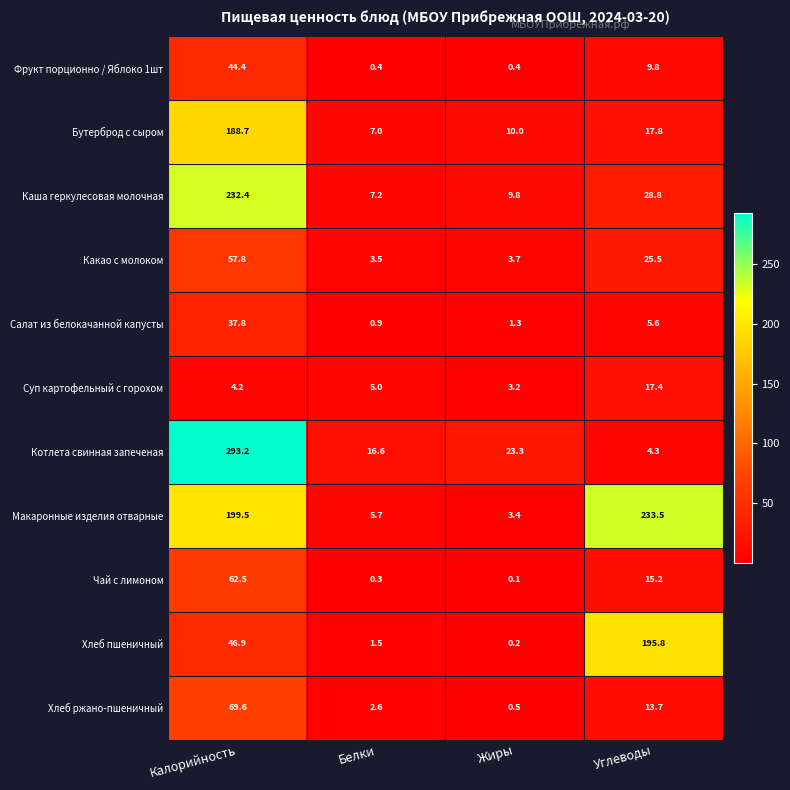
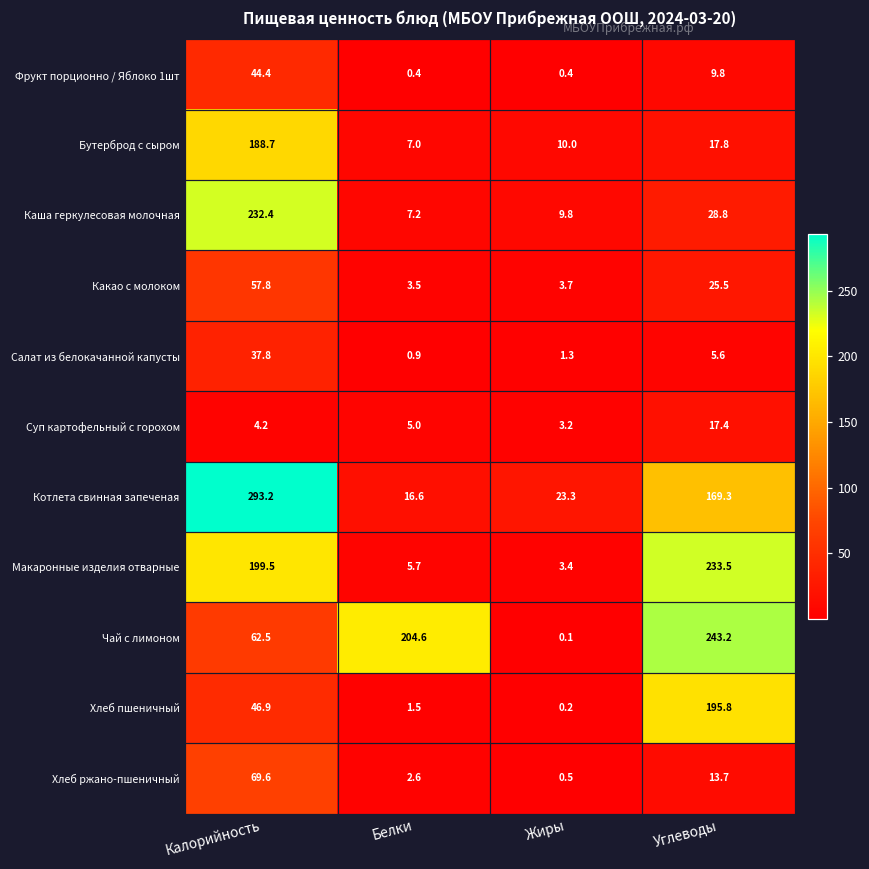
Котлета свинная запеченая, Углеводы: 4.3 -> 169.3
Чай с лимоном, Белки: 0.3 -> 204.6
Чай с лимоном, Углеводы: 15.2 -> 243.2
